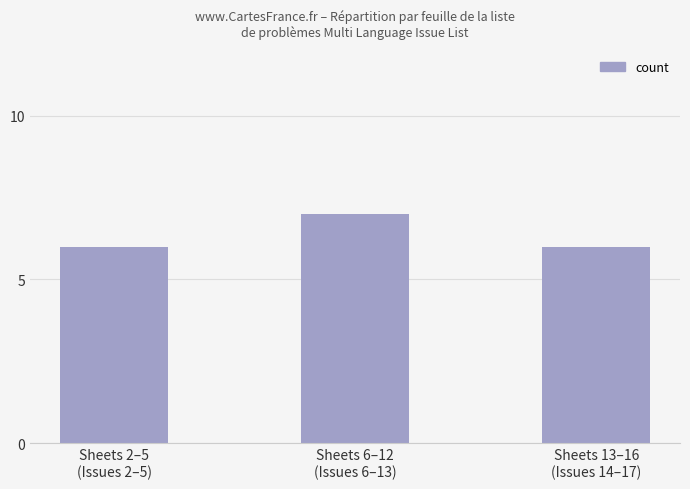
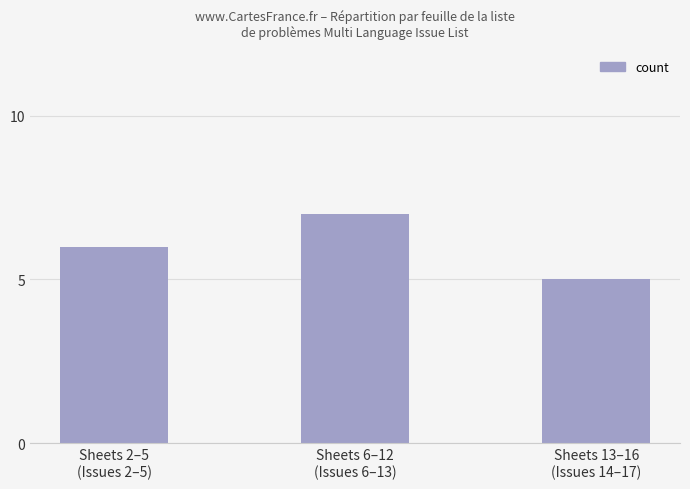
Sheets 13–16 (Issues 14–17): 6 -> 5
